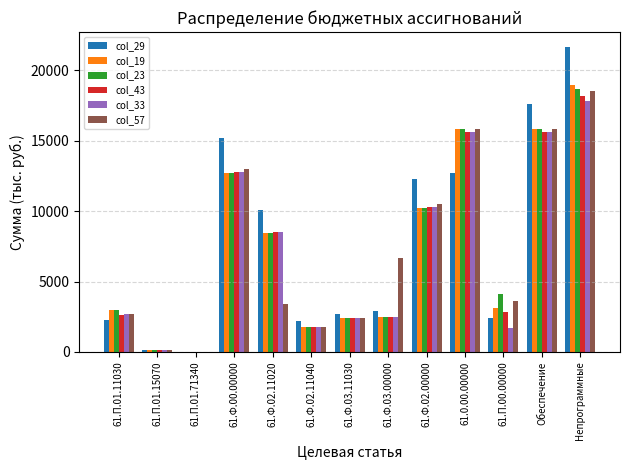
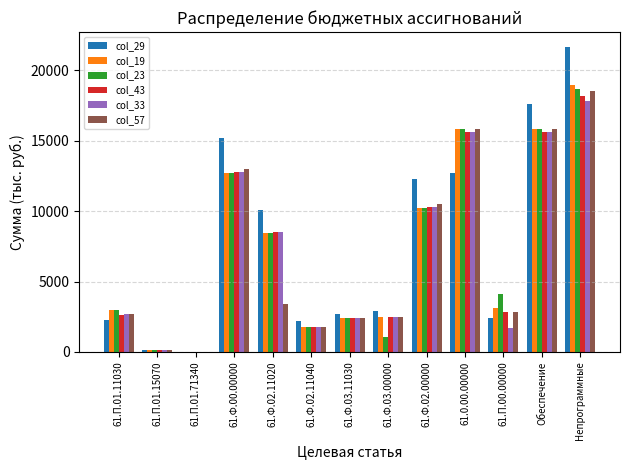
col_23, 61.Ф.03.00000: 2500 -> 1100
col_57, 61.Ф.03.00000: 6700 -> 2500
col_57, 61.П.00.00000: 3600 -> 2800
